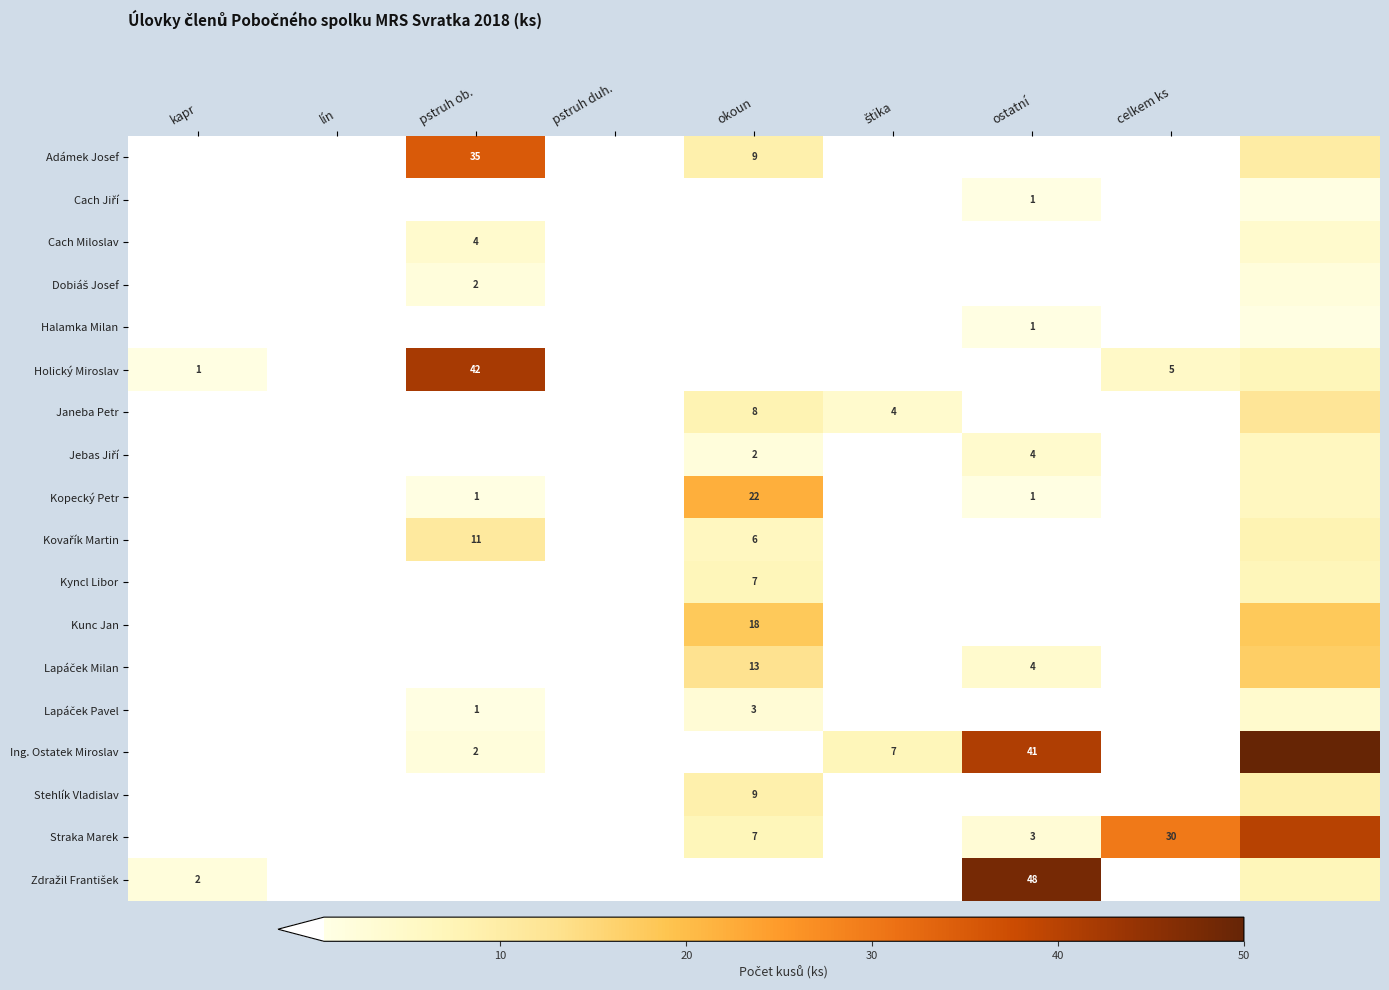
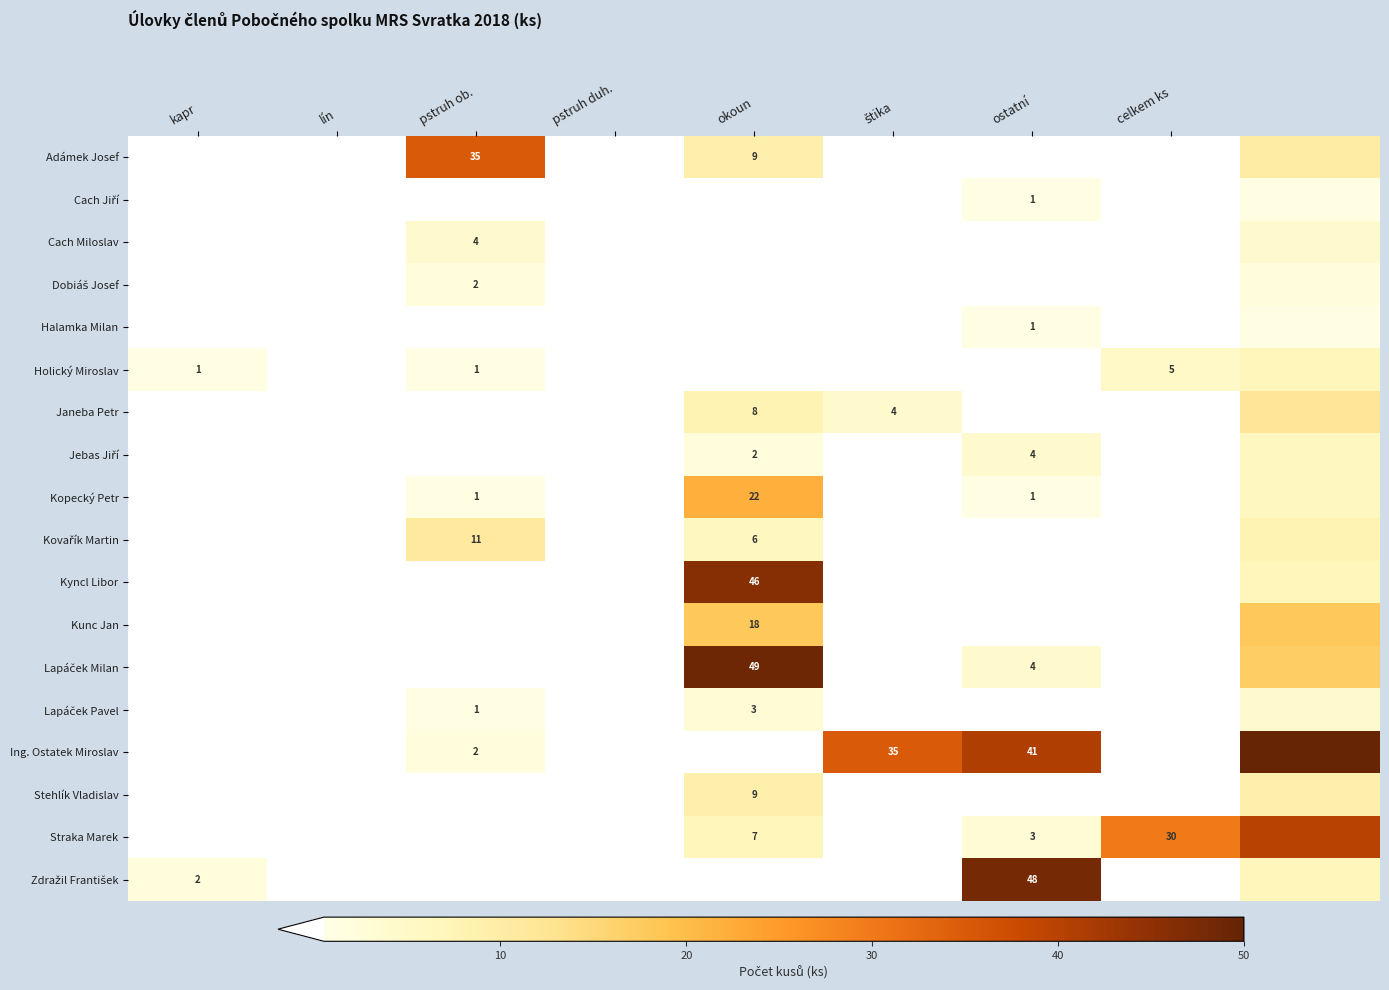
Holický Miroslav, pstruh ob.: 42 -> 1
Kyncl Libor, okoun: 7 -> 46
Lapáček Milan, okoun: 13 -> 49
Ing. Ostatek Miroslav, štika: 7 -> 35
